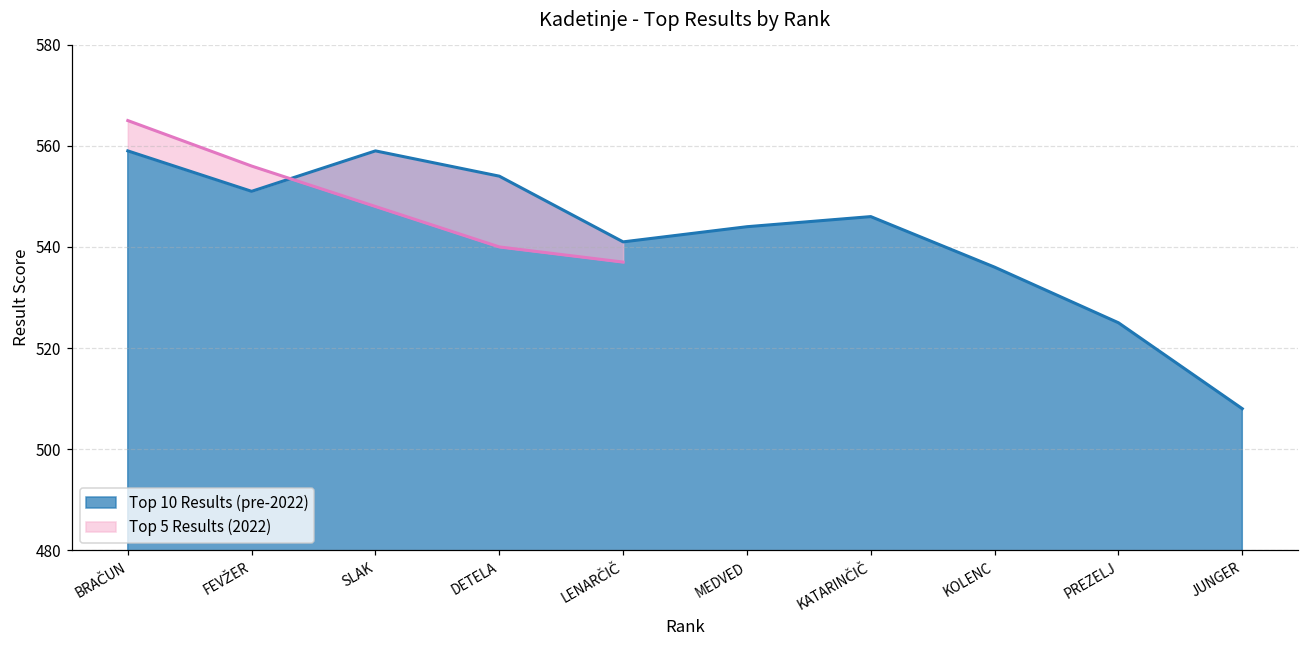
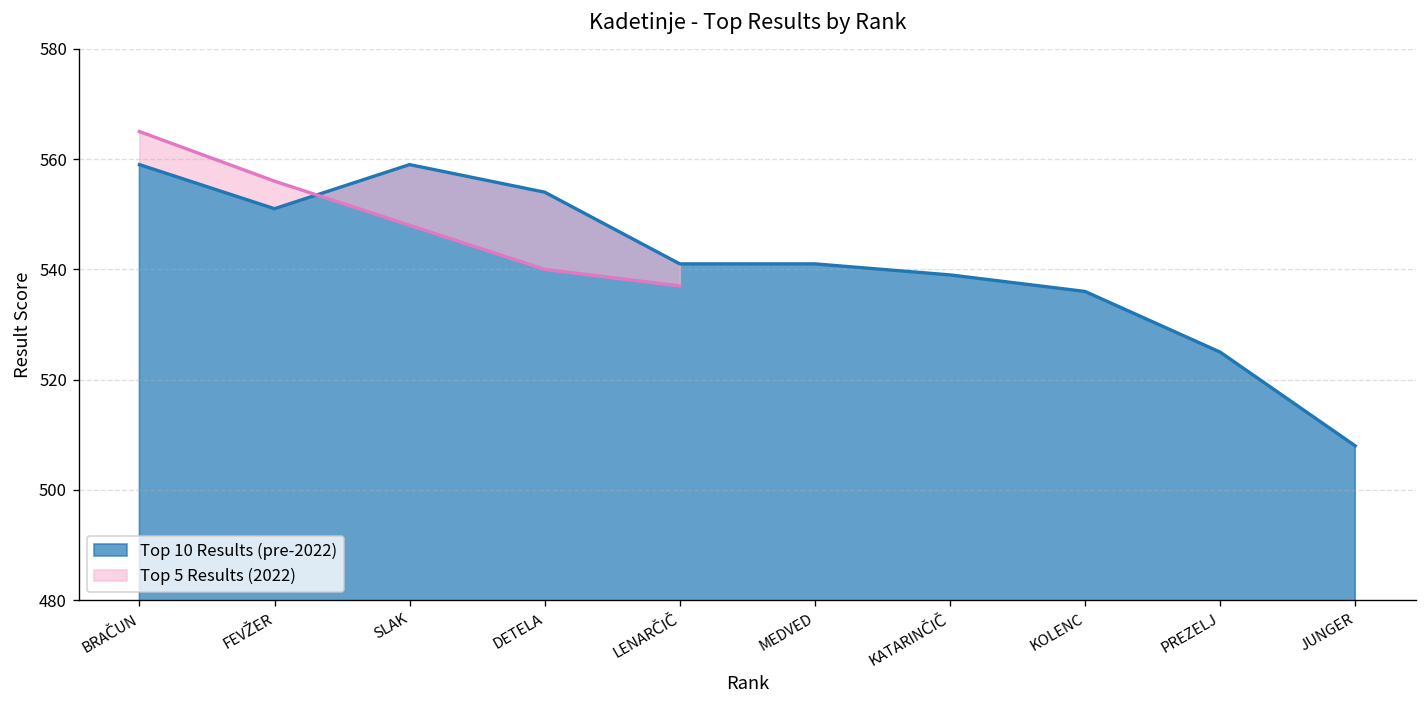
Top 10 Results (pre-2022), MEDVED: 544 -> 541
Top 10 Results (pre-2022), KATARINČIČ: 546 -> 539
